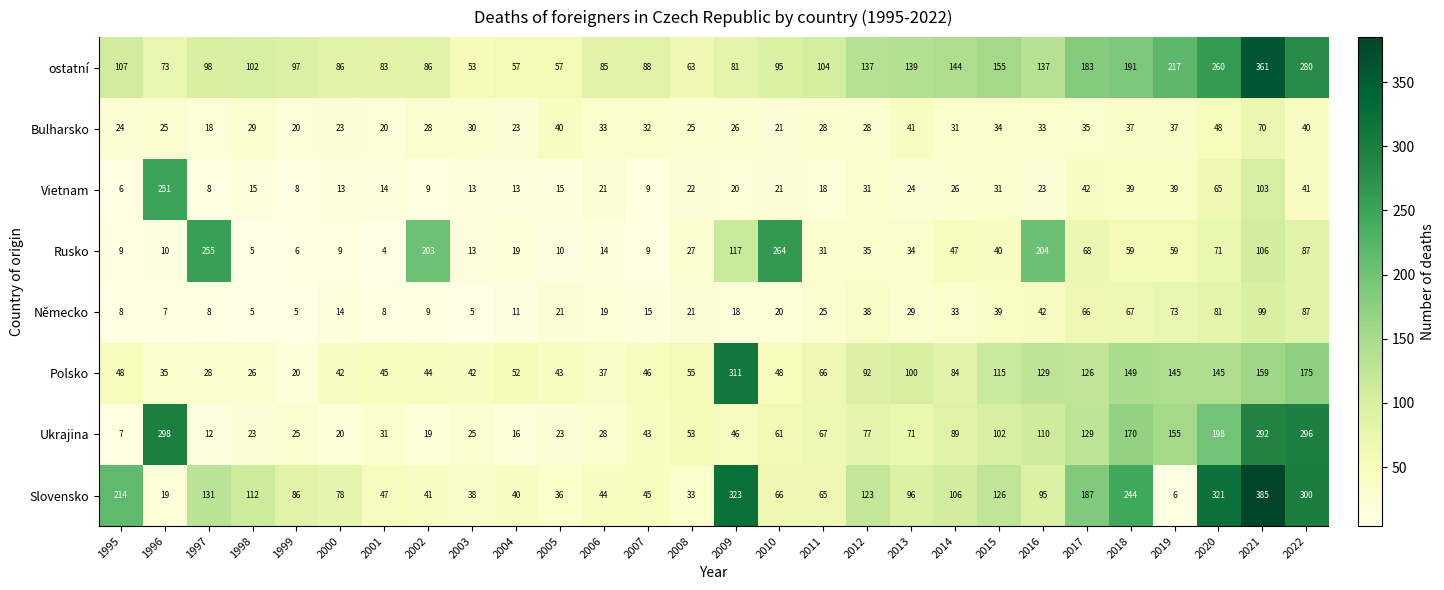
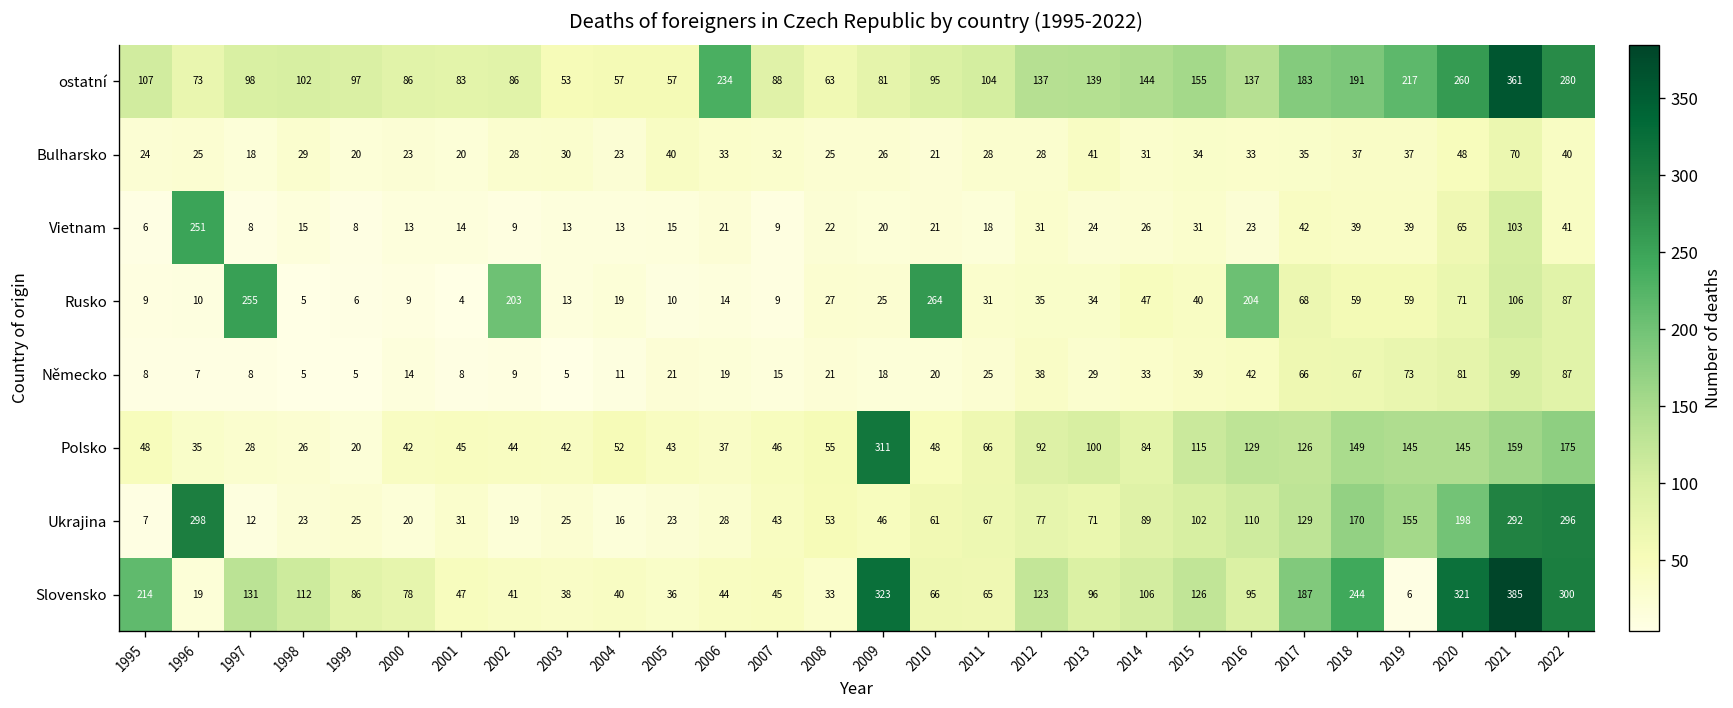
ostatní, 2006: 85 -> 234
Rusko, 2009: 117 -> 25
